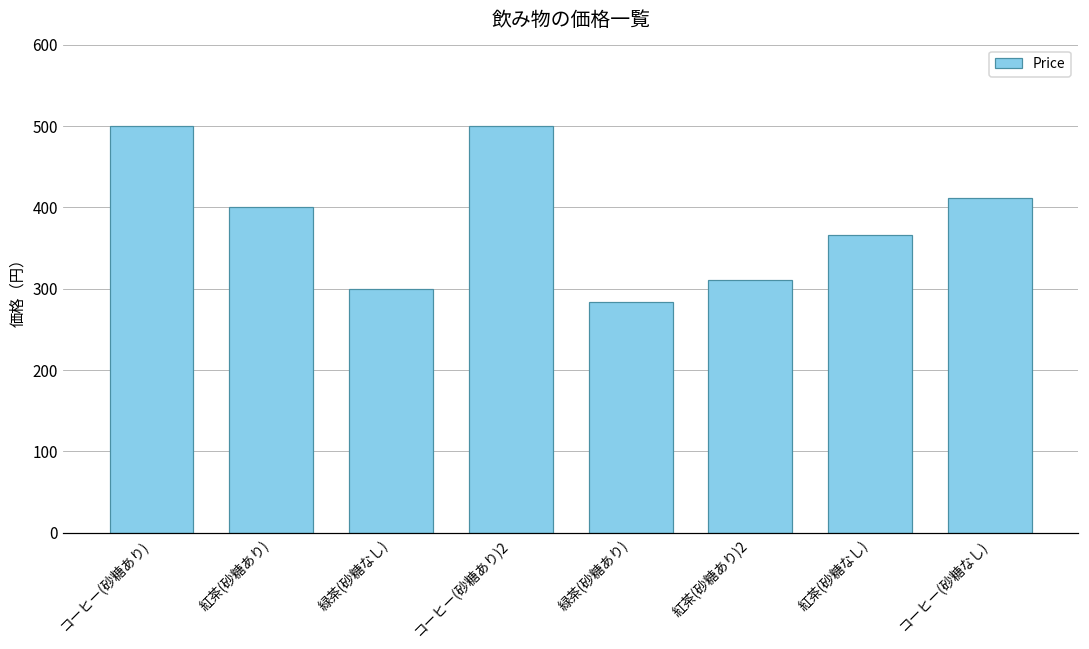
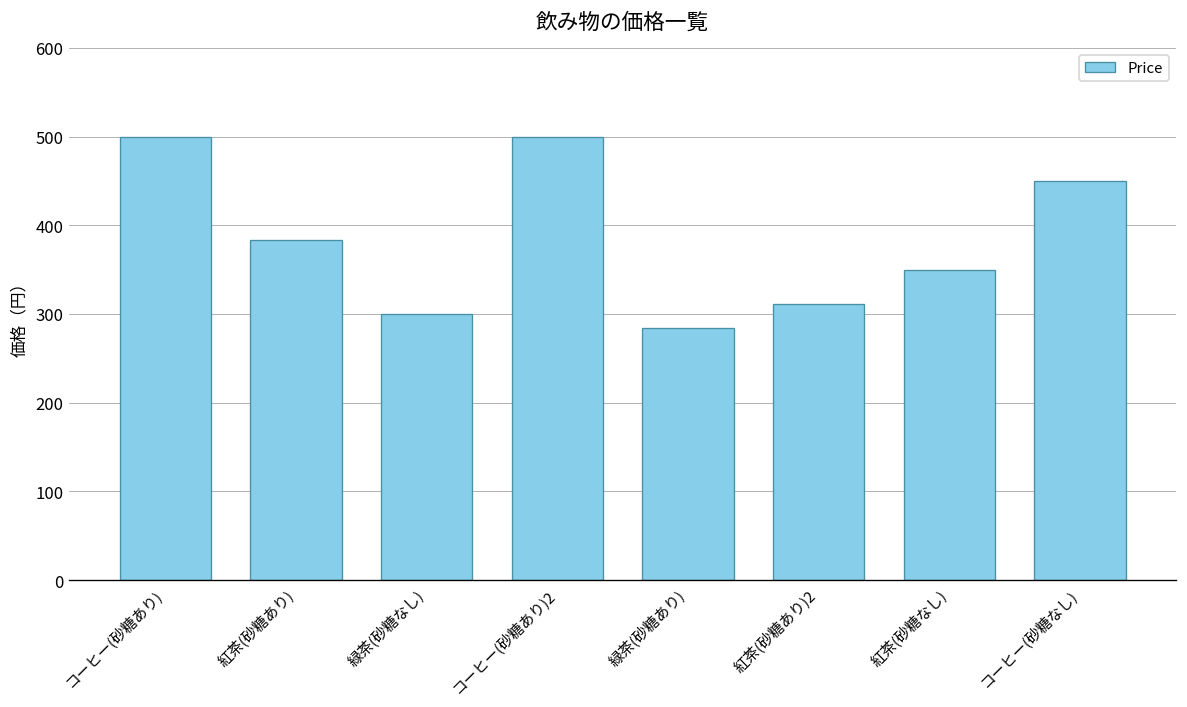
紅茶(砂糖あり): 400 -> 380
紅茶(砂糖なし): 370 -> 350
コーヒー(砂糖なし): 410 -> 450
